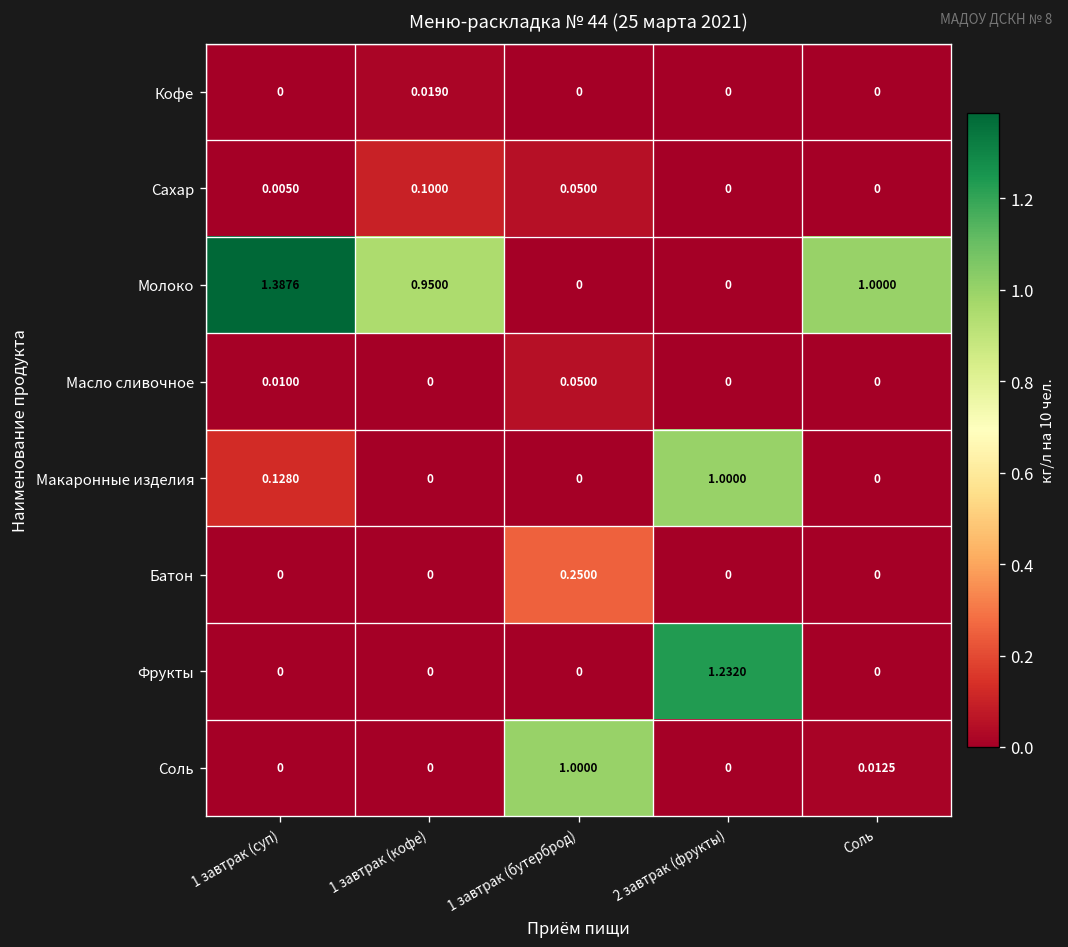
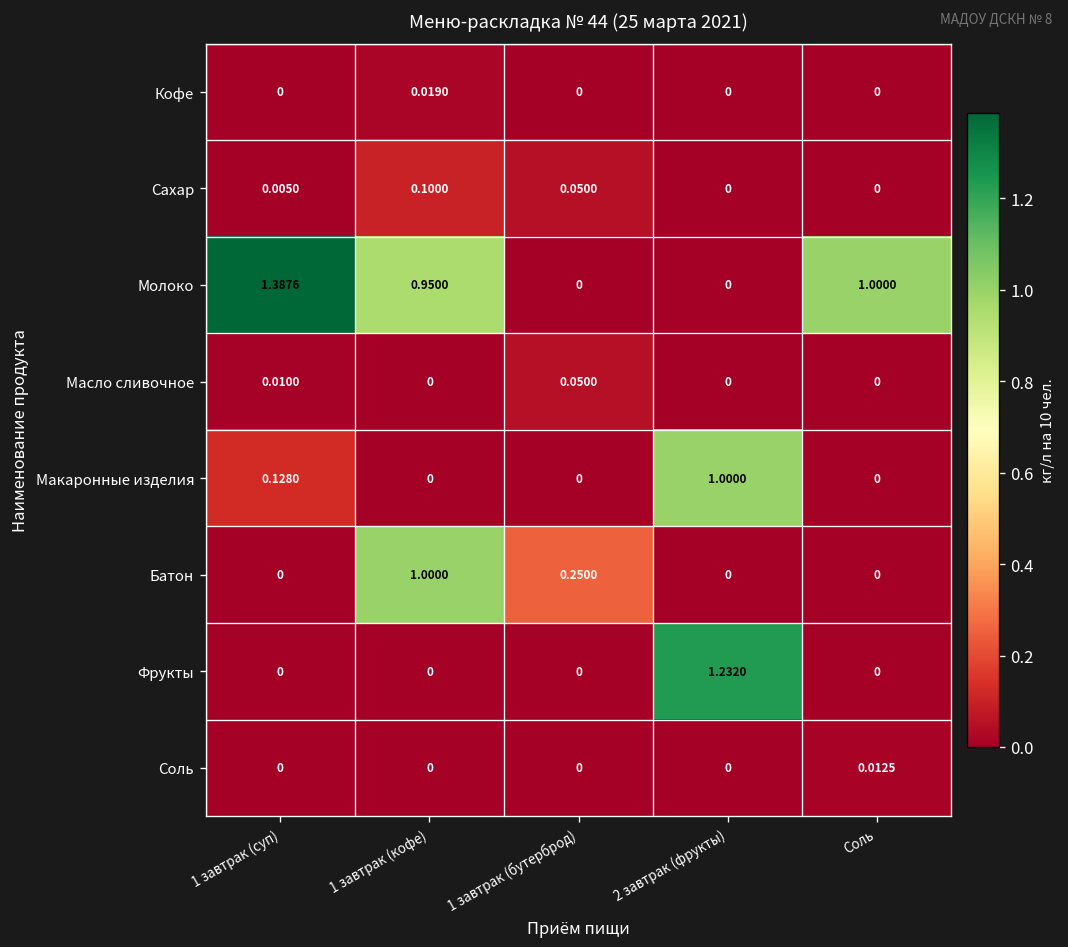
Батон, 1 завтрак (кофе): 0 -> 1.0000
Соль, 1 завтрак (бутерброд): 1.0000 -> 0
